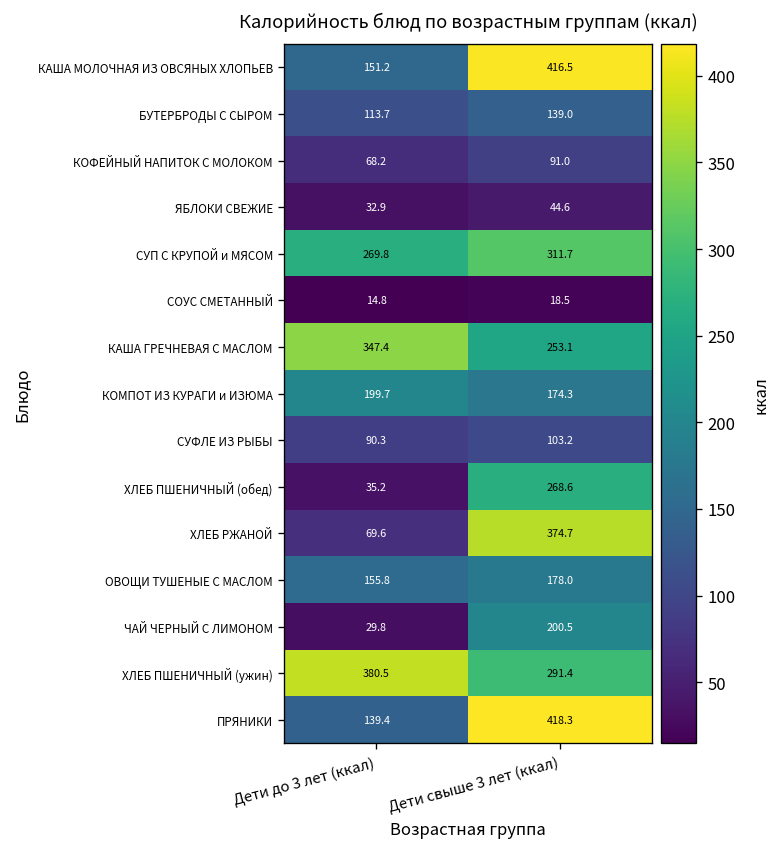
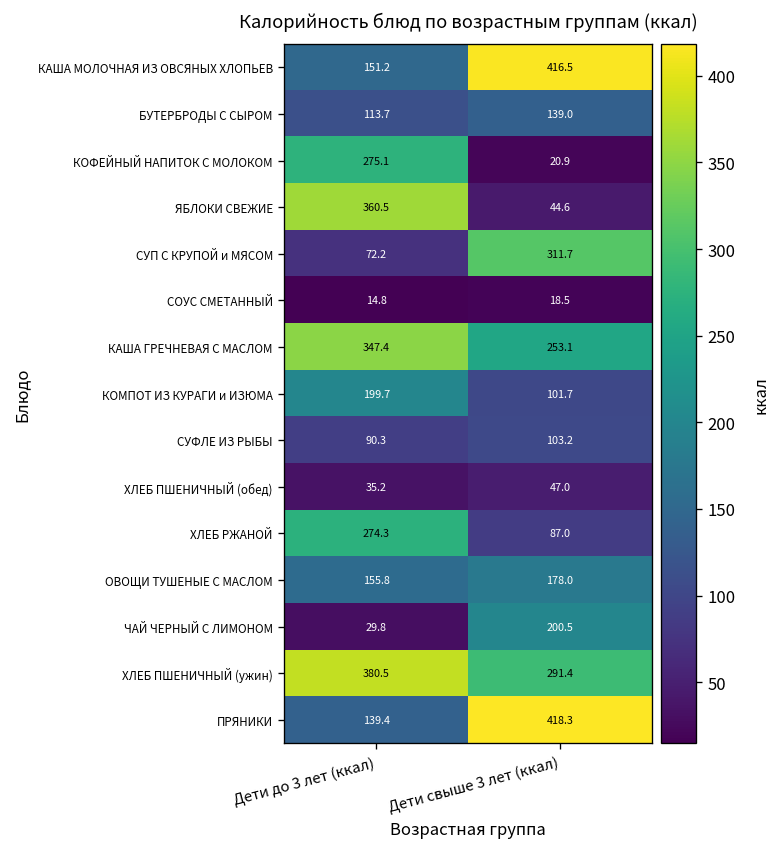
КОФЕЙНЫЙ НАПИТОК С МОЛОКОМ, Дети до 3 лет (ккал): 68.2 -> 275.1
КОФЕЙНЫЙ НАПИТОК С МОЛОКОМ, Дети свыше 3 лет (ккал): 91.0 -> 20.9
ЯБЛОКИ СВЕЖИЕ, Дети до 3 лет (ккал): 32.9 -> 360.5
СУП С КРУПОЙ и МЯСОМ, Дети до 3 лет (ккал): 269.8 -> 72.2
КОМПОТ ИЗ КУРАГИ и ИЗЮМА, Дети свыше 3 лет (ккал): 174.3 -> 101.7
ХЛЕБ ПШЕНИЧНЫЙ (обед), Дети свыше 3 лет (ккал): 268.6 -> 47.0
ХЛЕБ РЖАНОЙ, Дети до 3 лет (ккал): 69.6 -> 274.3
ХЛЕБ РЖАНОЙ, Дети свыше 3 лет (ккал): 374.7 -> 87.0
